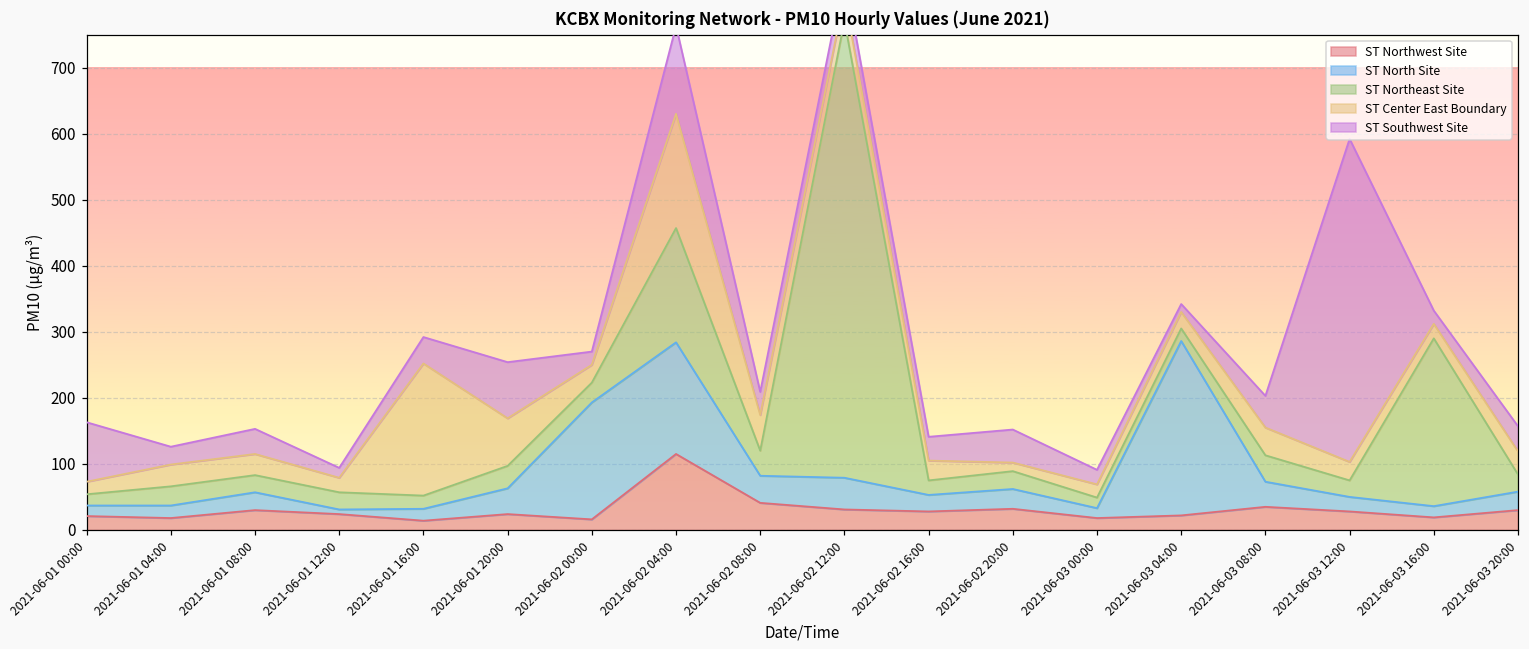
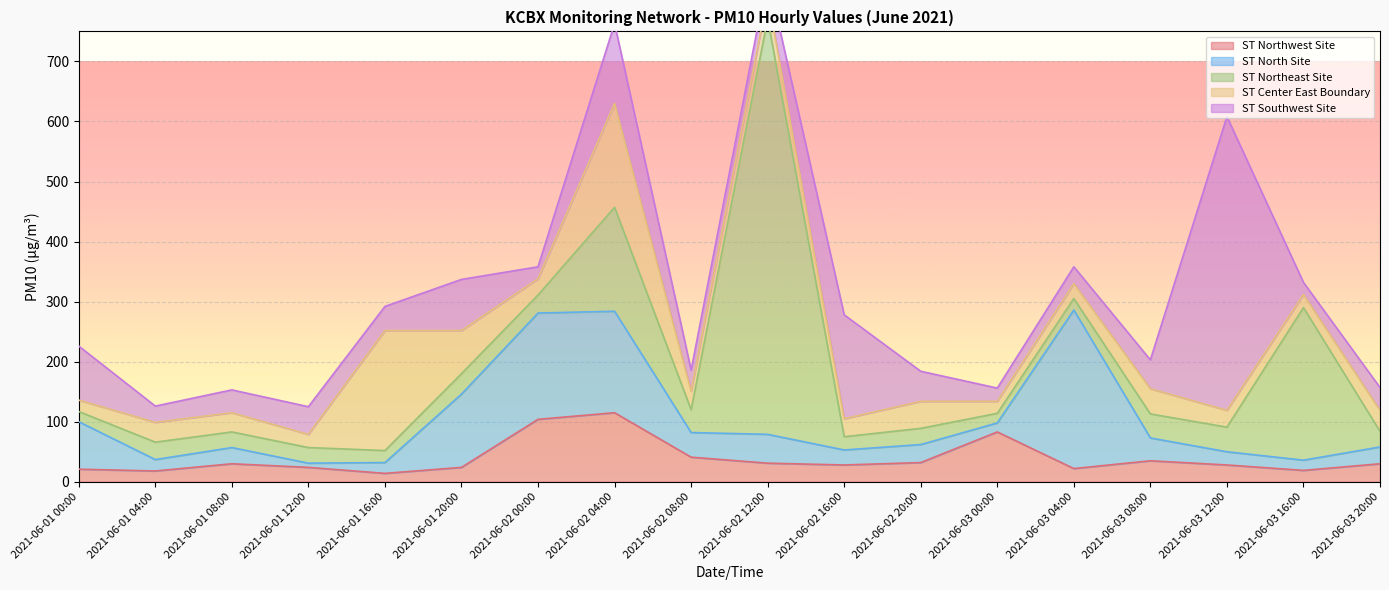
ST North Site, 2021-06-01 00:00: 20 -> 80
ST Southwest Site, 2021-06-01 12:00: 20 -> 50
ST North Site, 2021-06-01 20:00: 40 -> 120
ST Northwest Site, 2021-06-02 00:00: 20 -> 100
ST Center East Boundary, 2021-06-02 08:00: 50 -> 30
ST Southwest Site, 2021-06-02 16:00: 40 -> 170
ST Center East Boundary, 2021-06-02 20:00: 10 -> 50
ST Northwest Site, 2021-06-03 00:00: 20 -> 80
ST Southwest Site, 2021-06-03 04:00: 10 -> 30
ST Northeast Site, 2021-06-03 12:00: 30 -> 40
